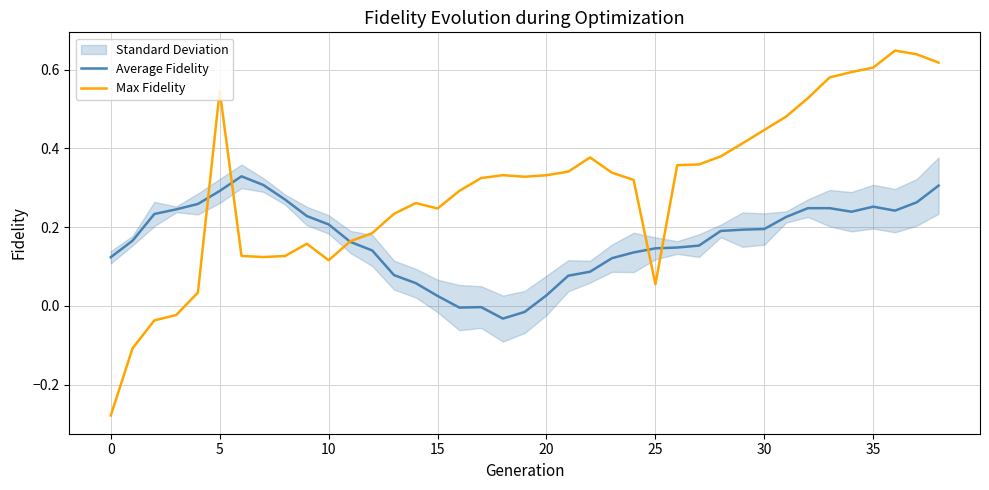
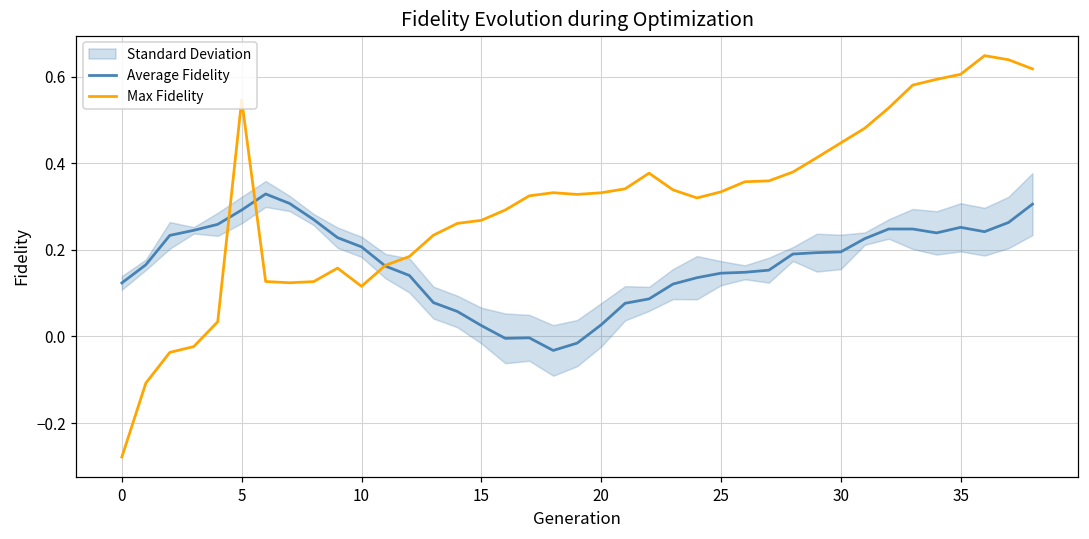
Max Fidelity, 15: 0.25 -> 0.27
Max Fidelity, 25: 0.06 -> 0.33
